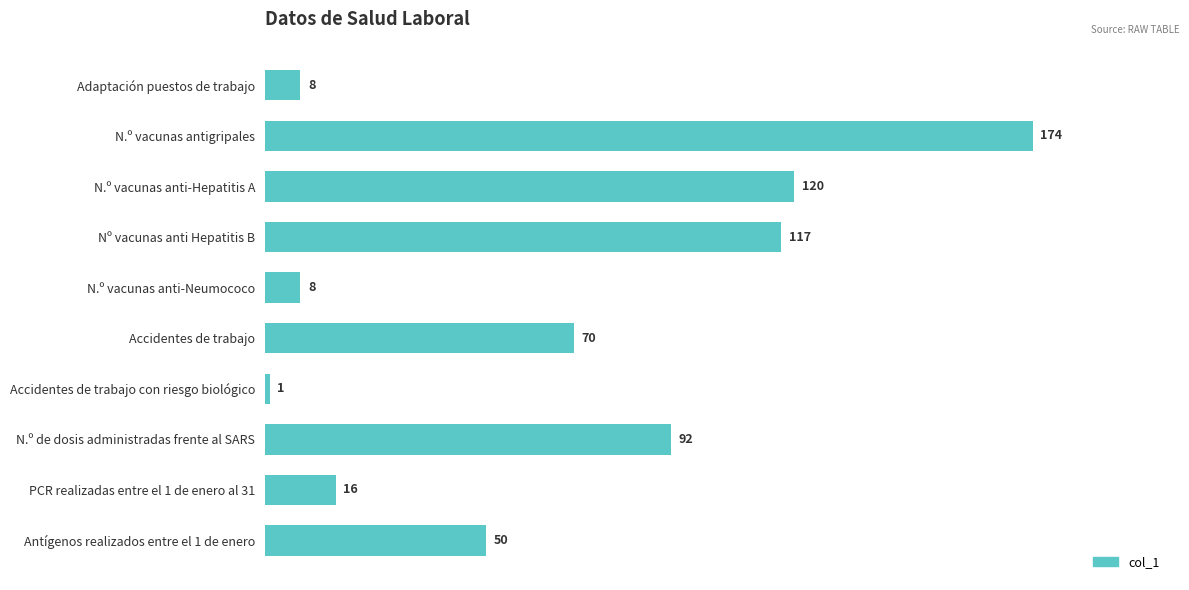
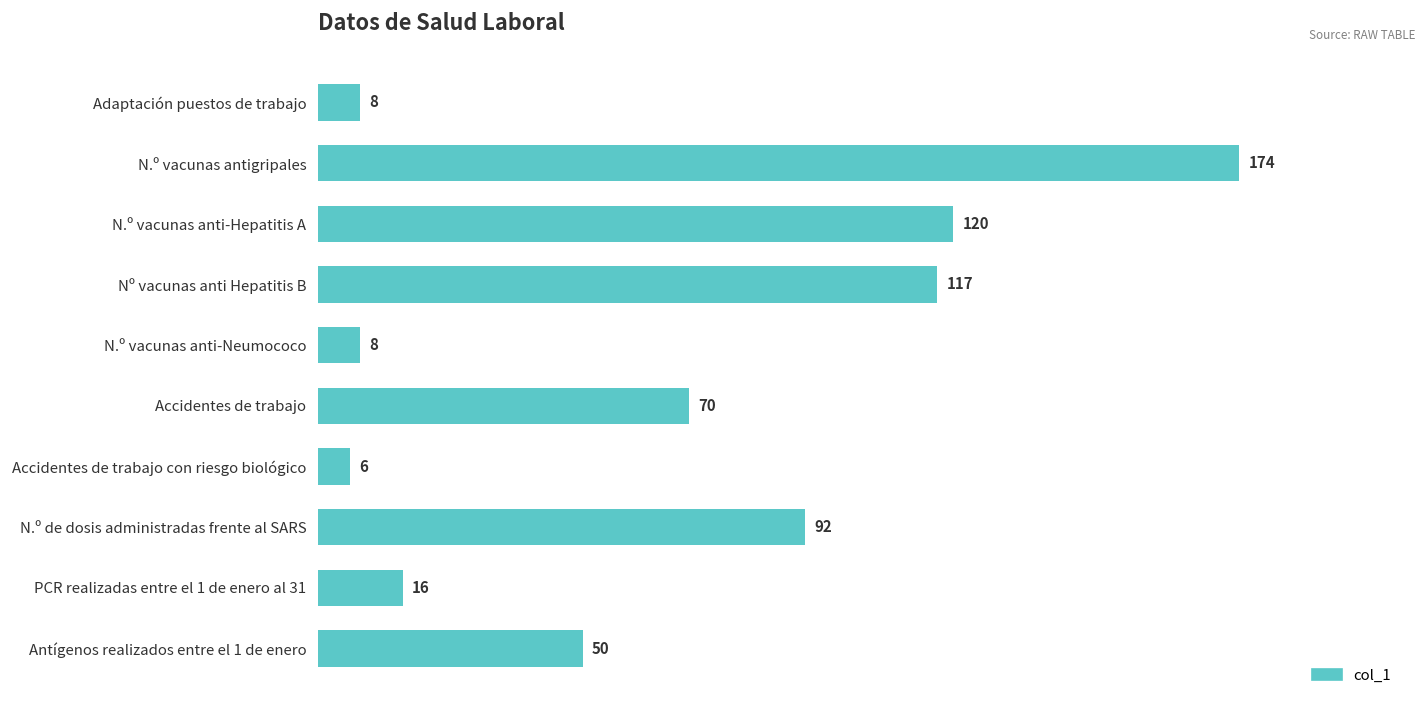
Accidentes de trabajo con riesgo biológico: 1 -> 6
